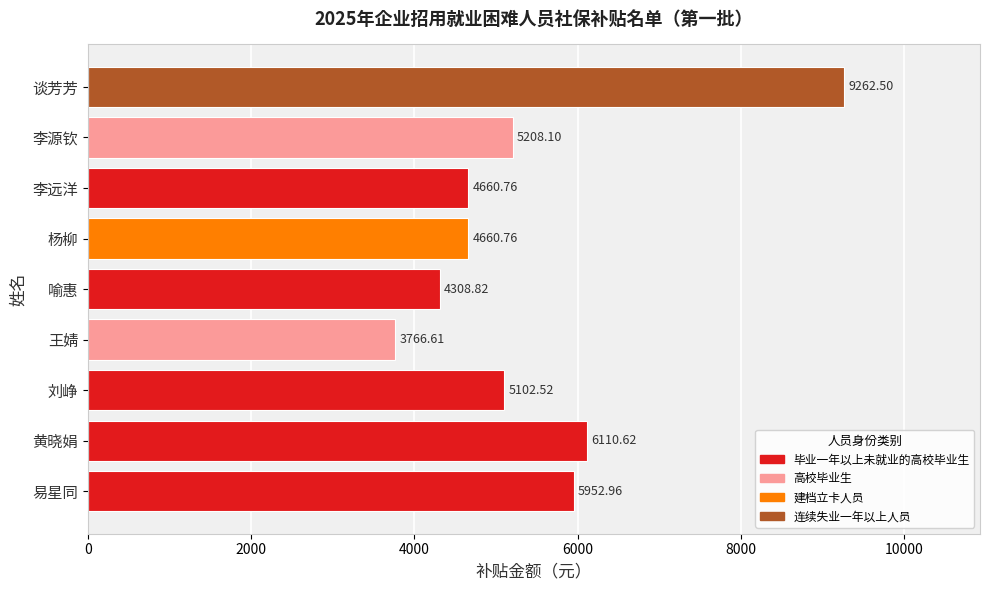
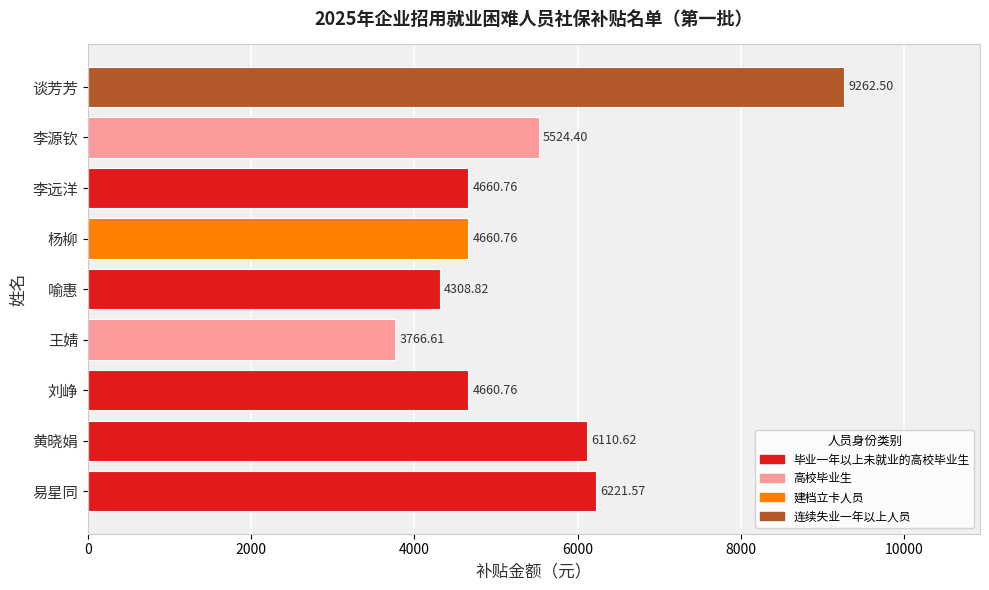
李源钦: 5208.10 -> 5524.40
刘峥: 5102.52 -> 4660.76
易星同: 5952.96 -> 6221.57
